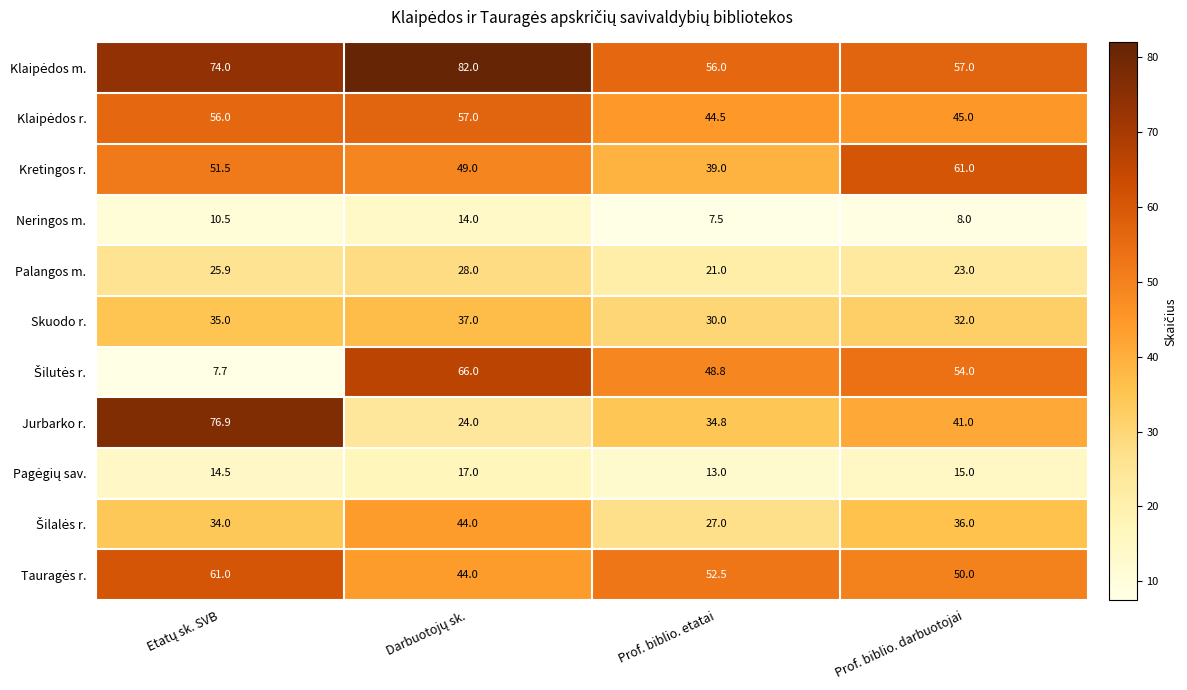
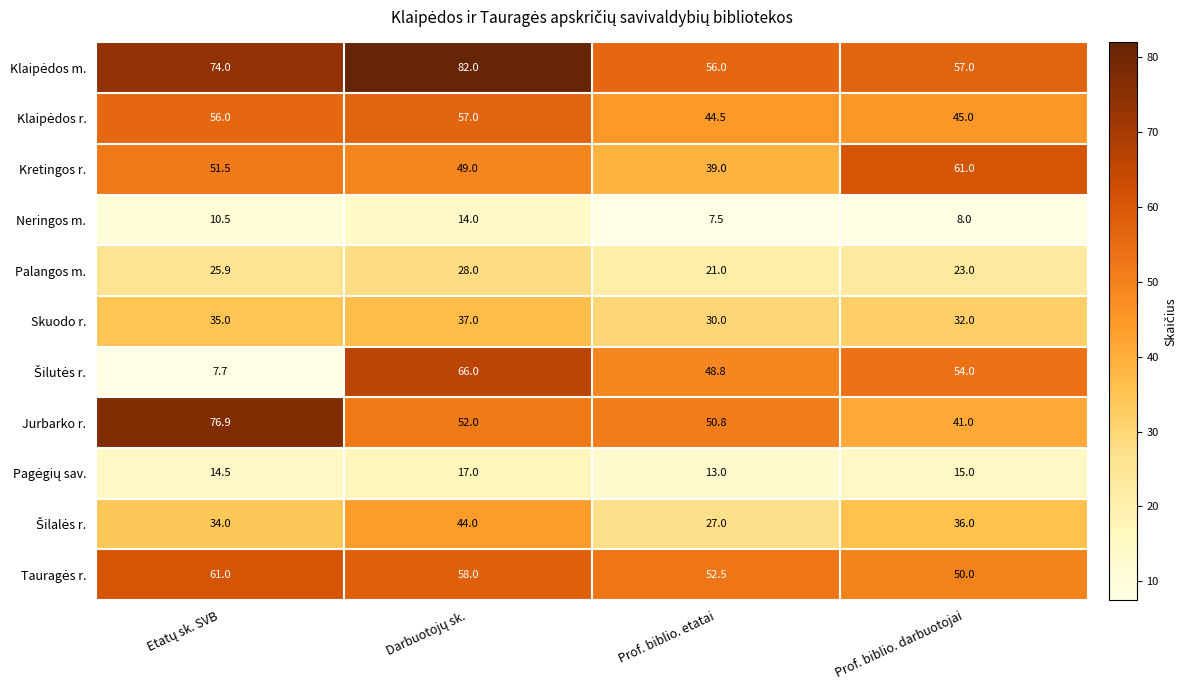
Jurbarko r., Darbuotojų sk.: 24.0 -> 52.0
Jurbarko r., Prof. biblio. etatai: 34.8 -> 50.8
Tauragės r., Darbuotojų sk.: 44.0 -> 58.0
